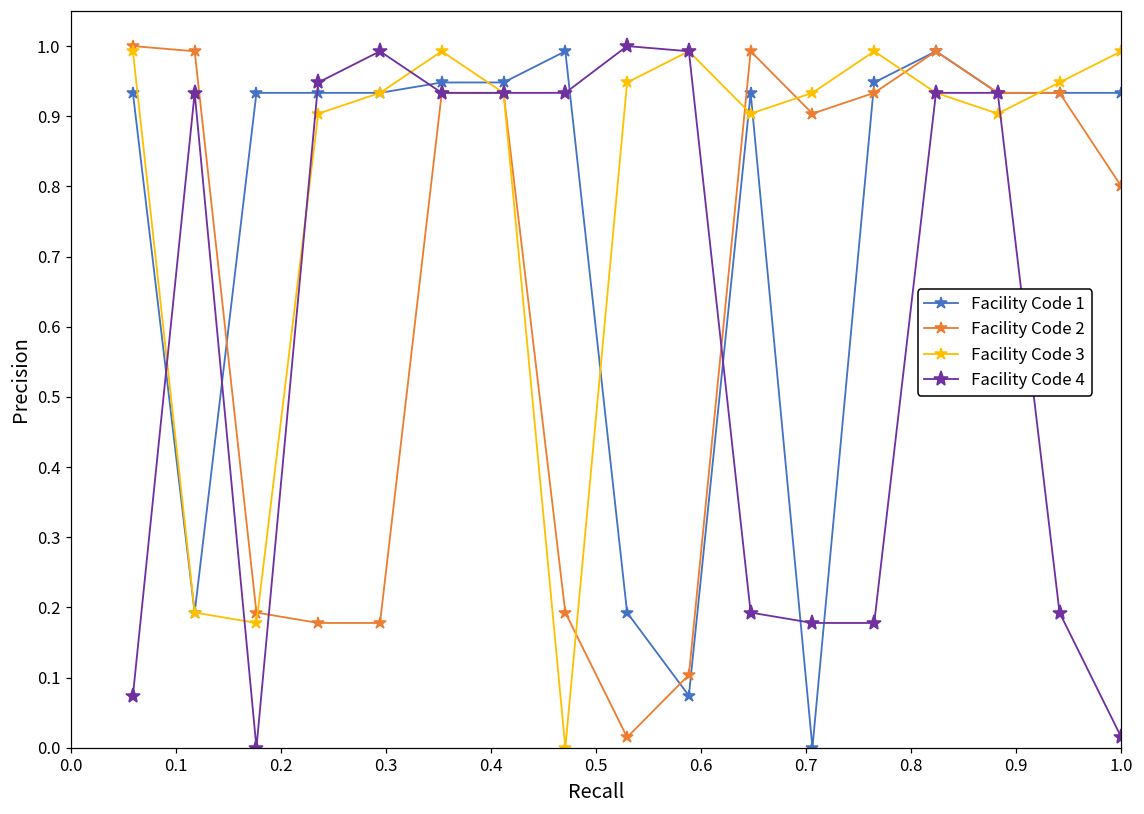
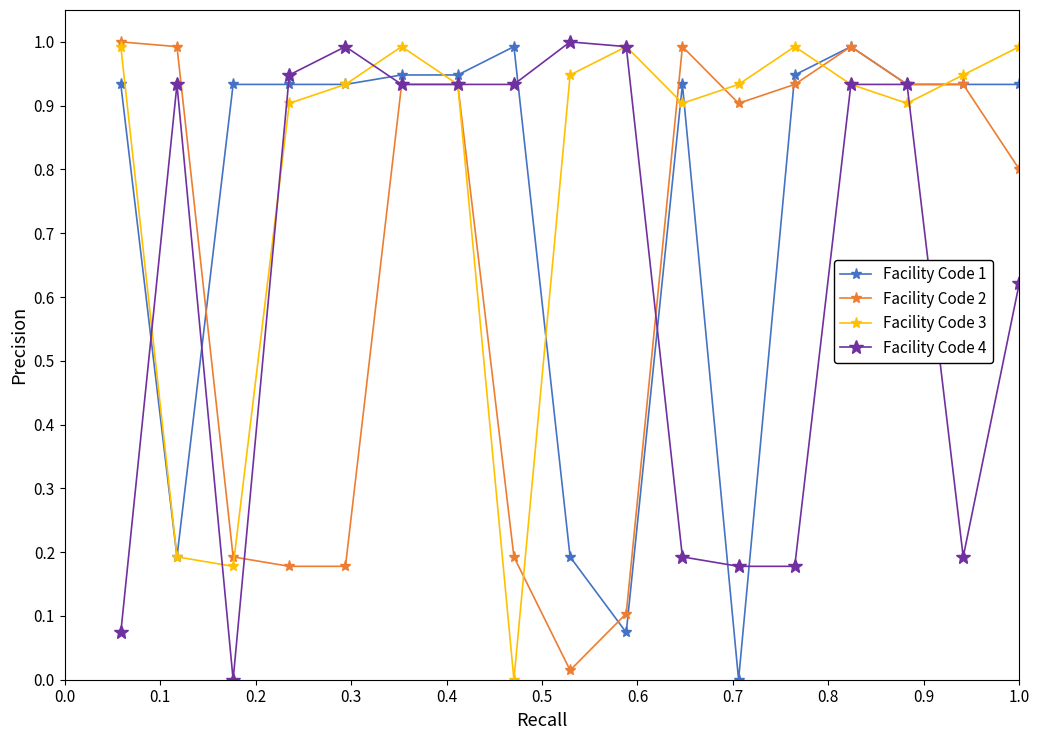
Facility Code 4, 1.0: 0.01 -> 0.62
